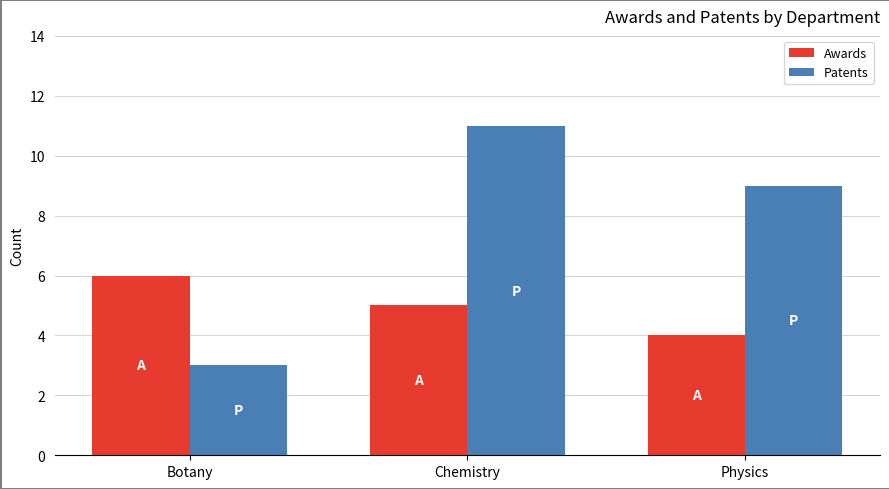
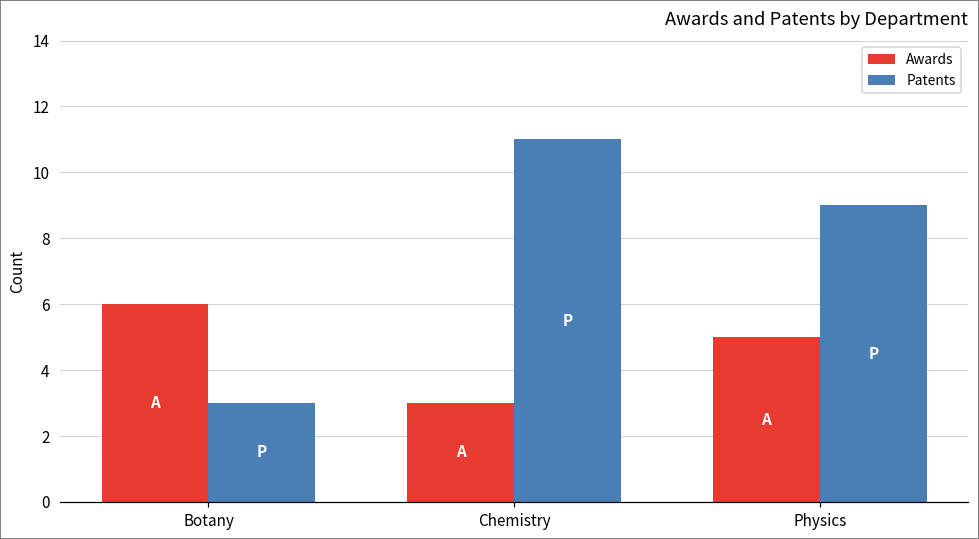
Awards, Chemistry: 5 -> 3
Awards, Physics: 4 -> 5
